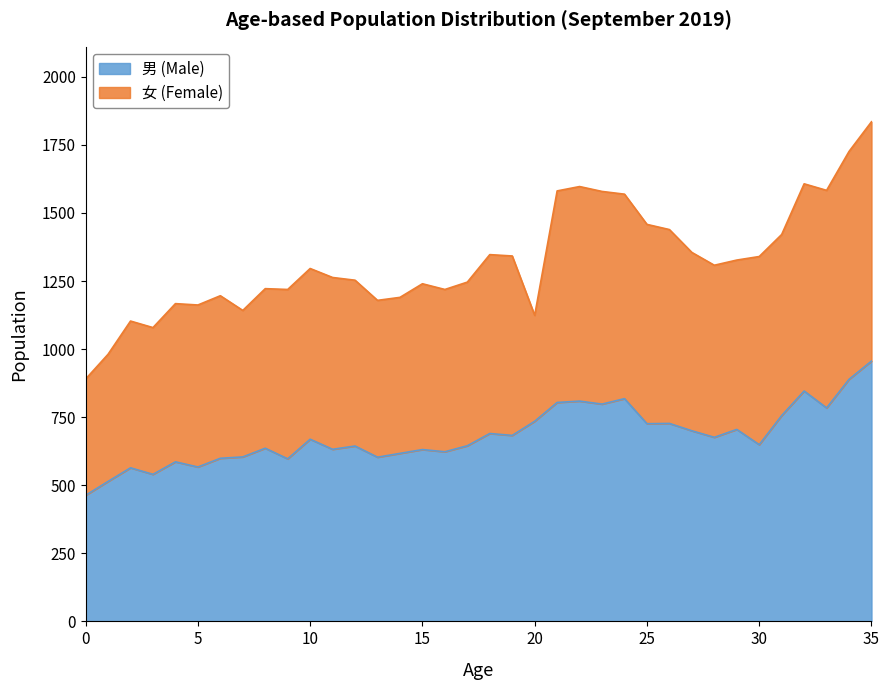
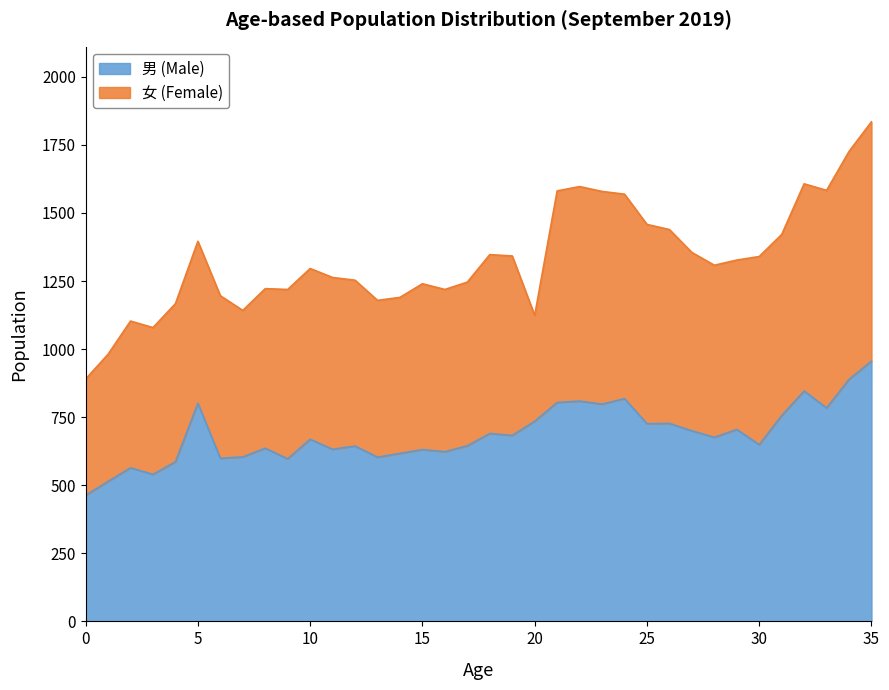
男 (Male), 5: 570 -> 800
